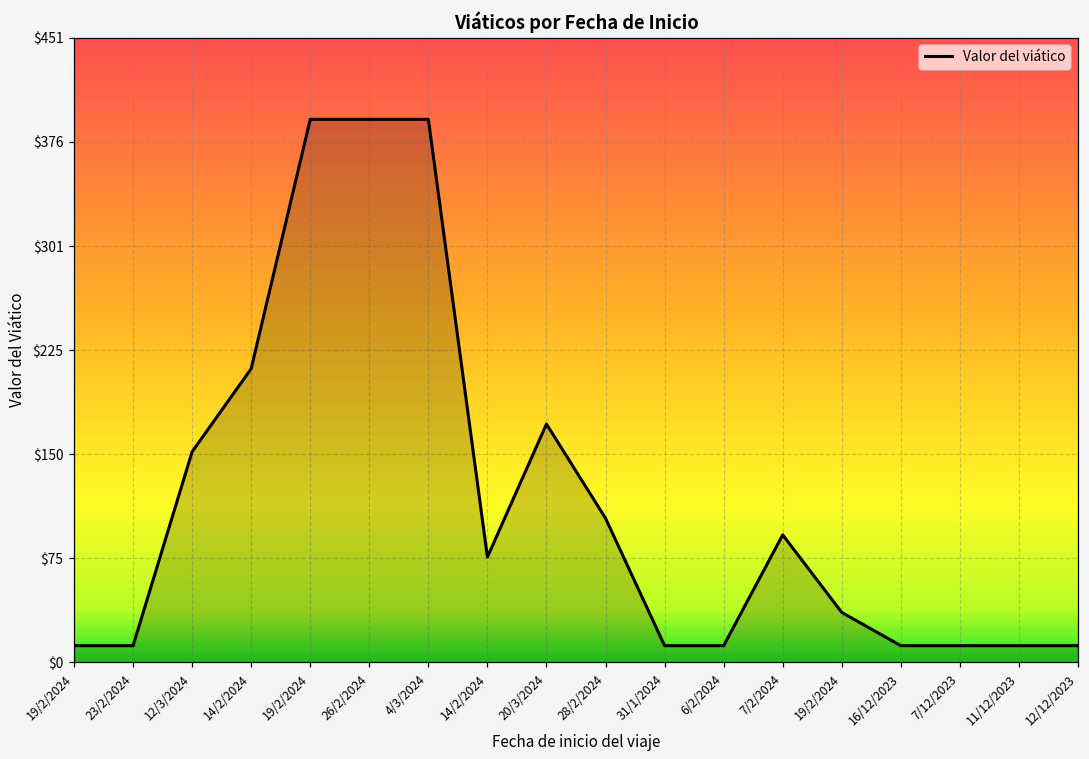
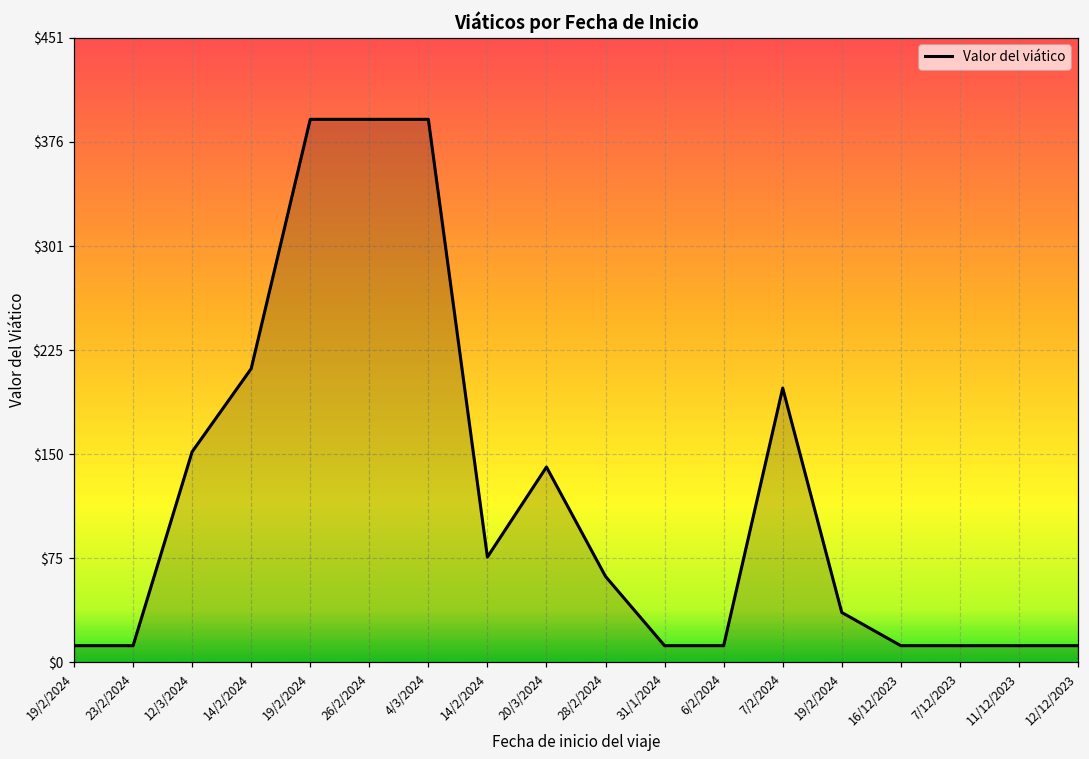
20/3/2024: $172 -> $141
28/2/2024: $104 -> $62
7/2/2024: $92 -> $198
